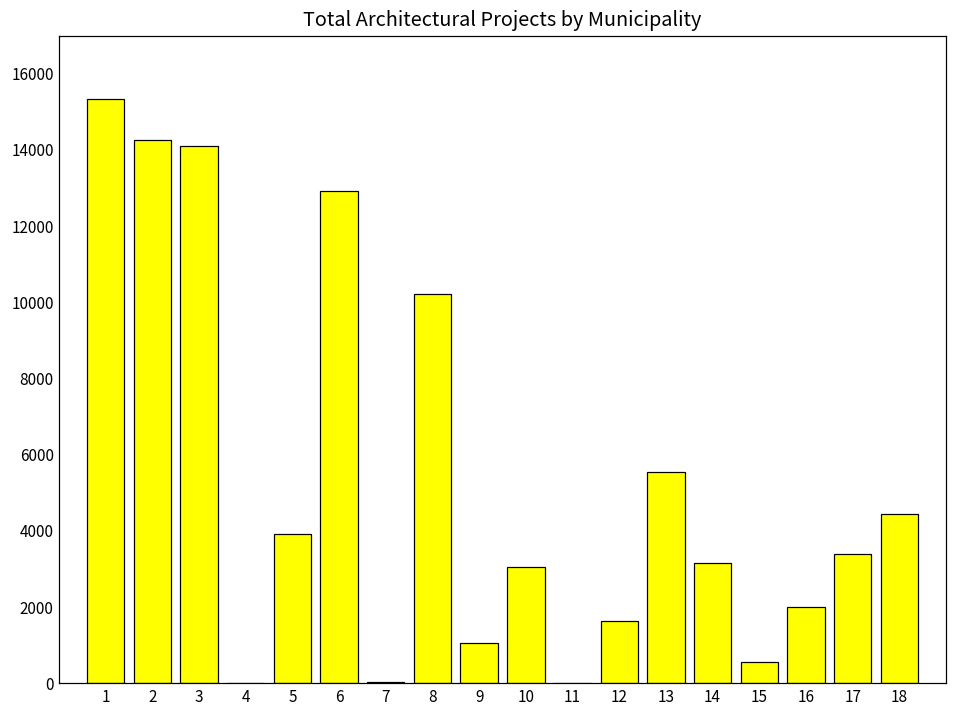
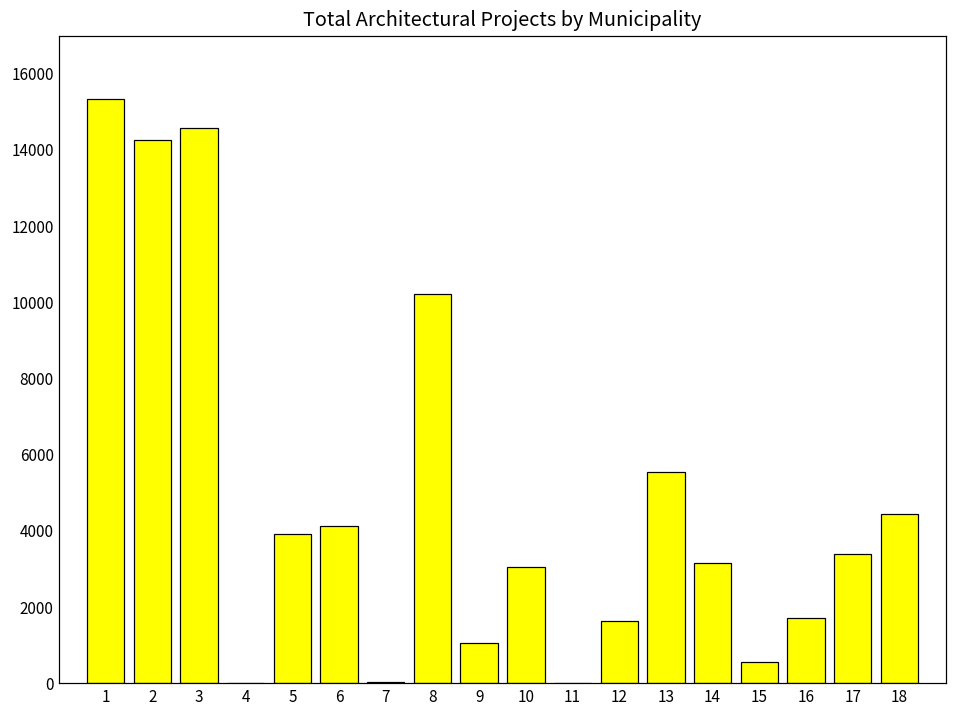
3: 14100 -> 14600
6: 12900 -> 4100
16: 2000 -> 1700
